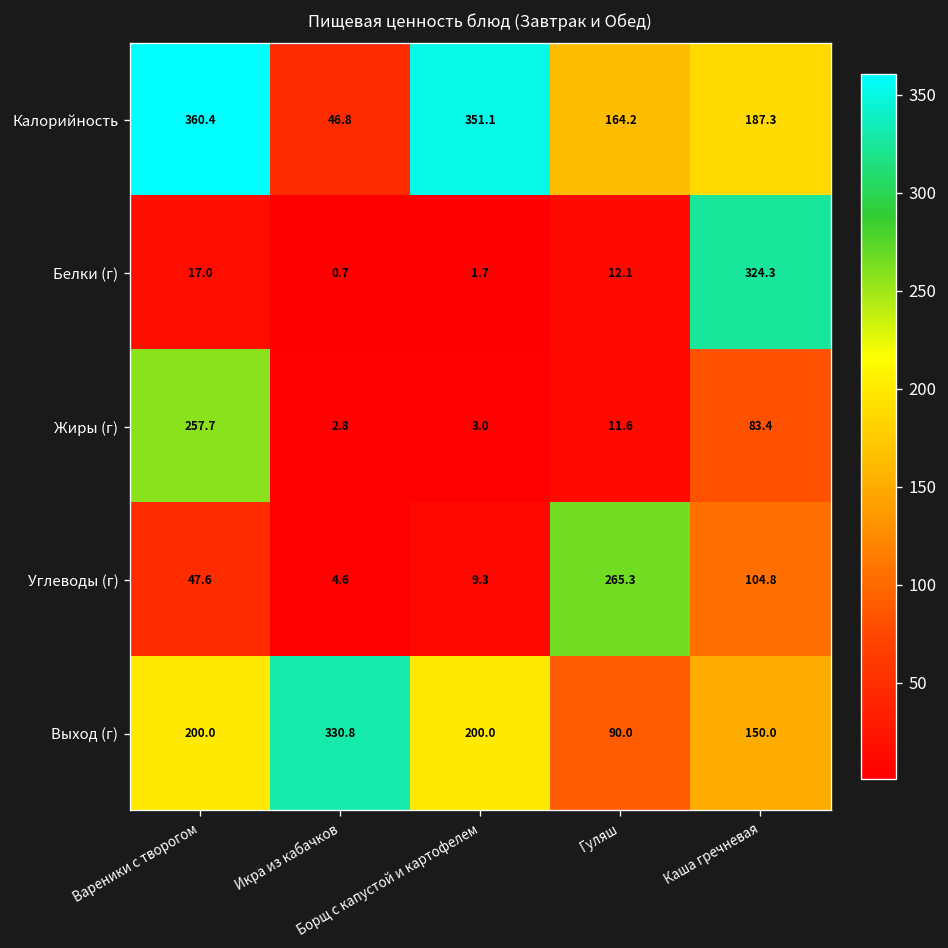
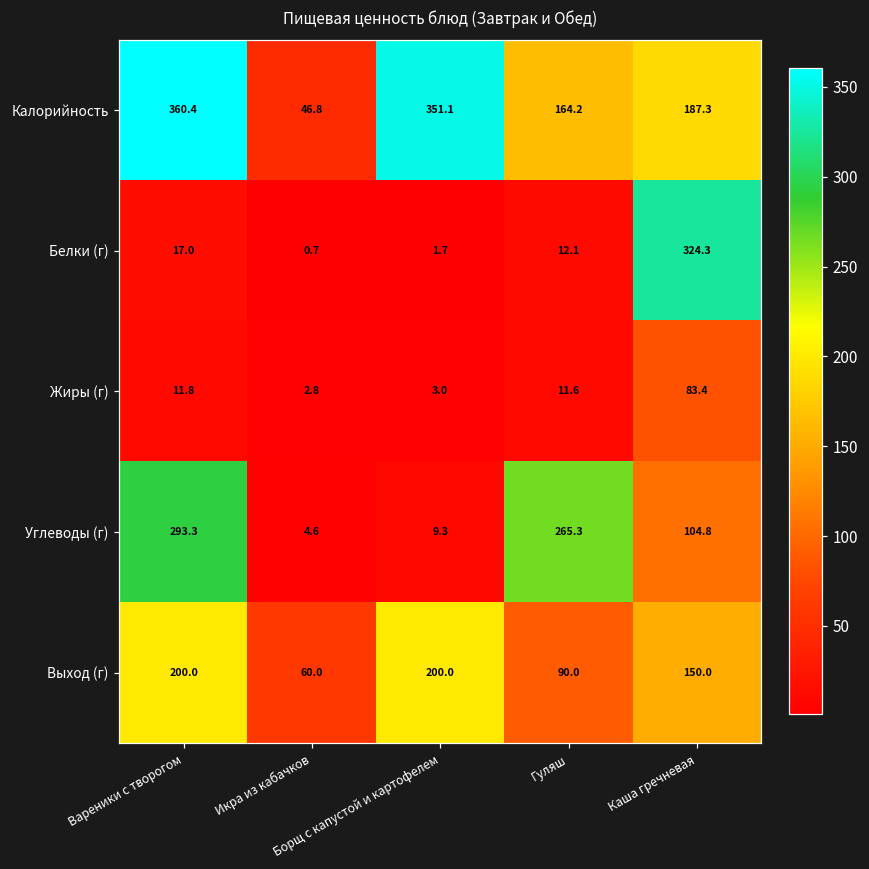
Жиры (г), Вареники с творогом: 257.7 -> 11.8
Углеводы (г), Вареники с творогом: 47.6 -> 293.3
Выход (г), Икра из кабачков: 330.8 -> 60.0
